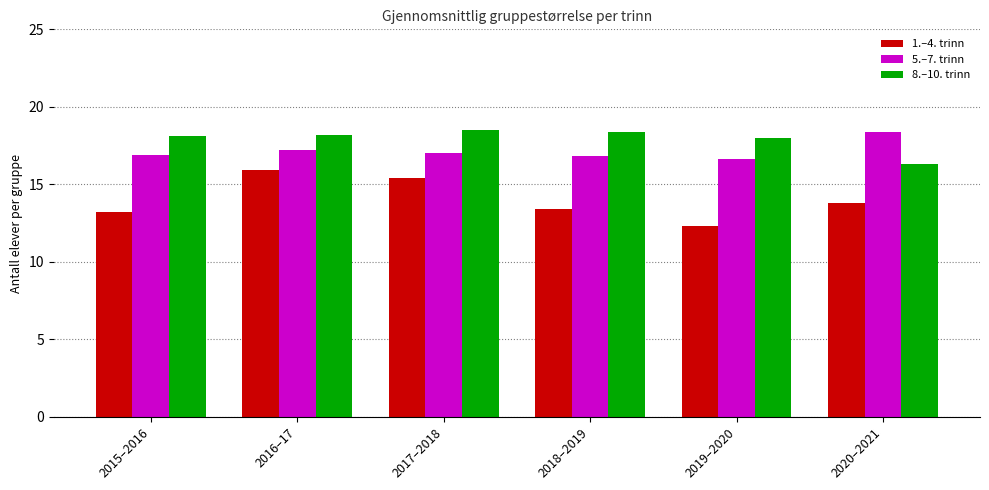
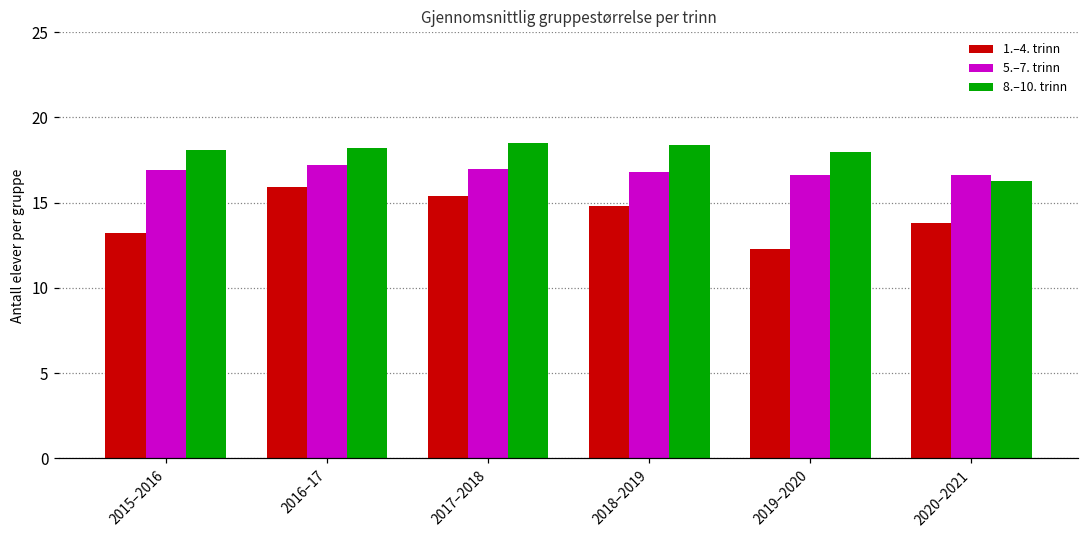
1.–4. trinn, 2018–2019: 13.4 -> 14.8
5.–7. trinn, 2020–2021: 18.4 -> 16.6
